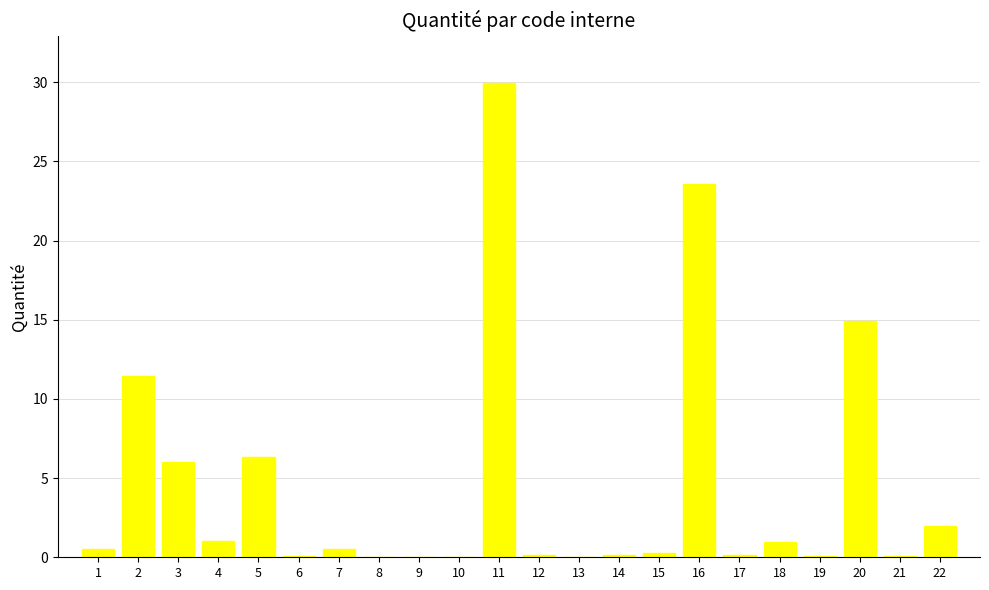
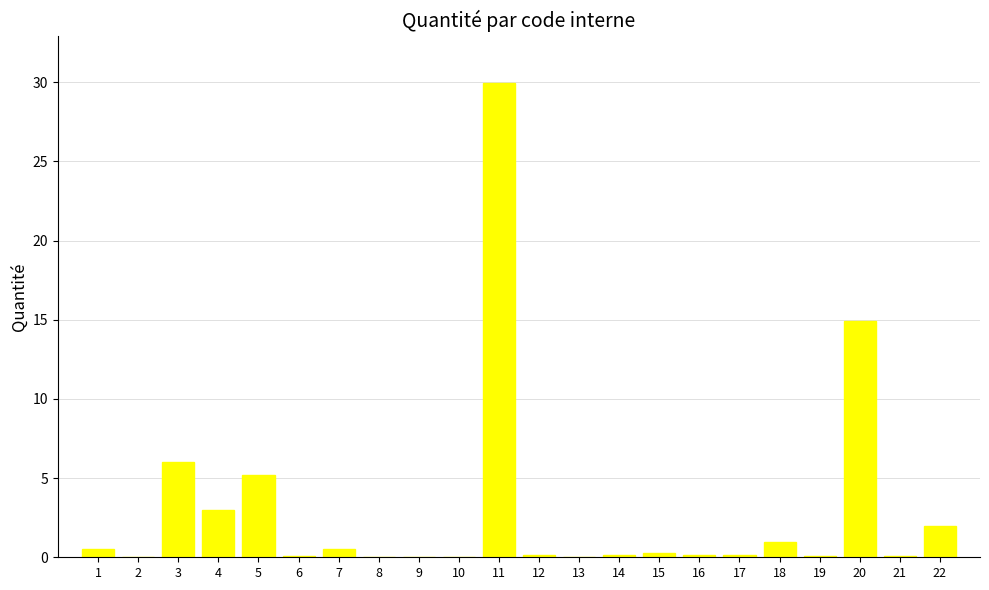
2: 11.4 -> 0.0
4: 1 -> 3
5: 6.3 -> 5.2
16: 23.6 -> 0.1
